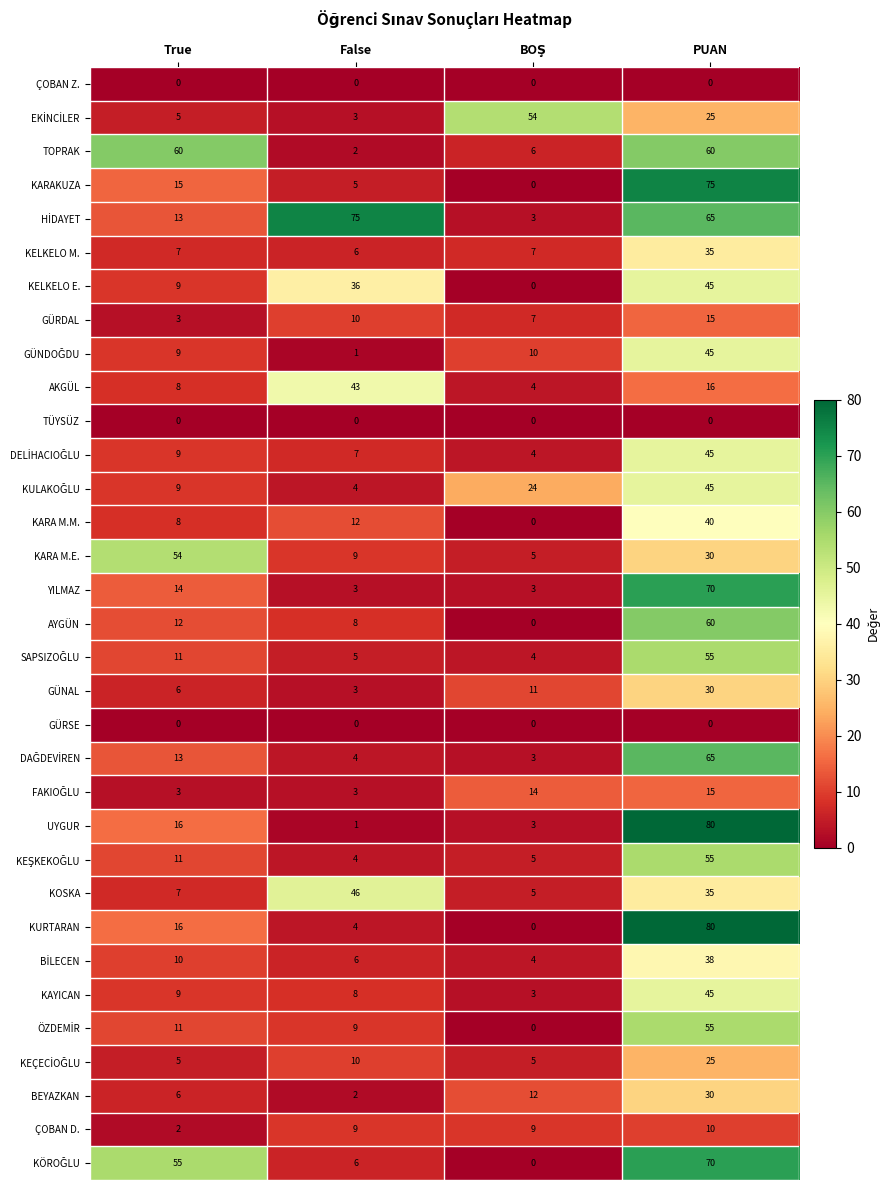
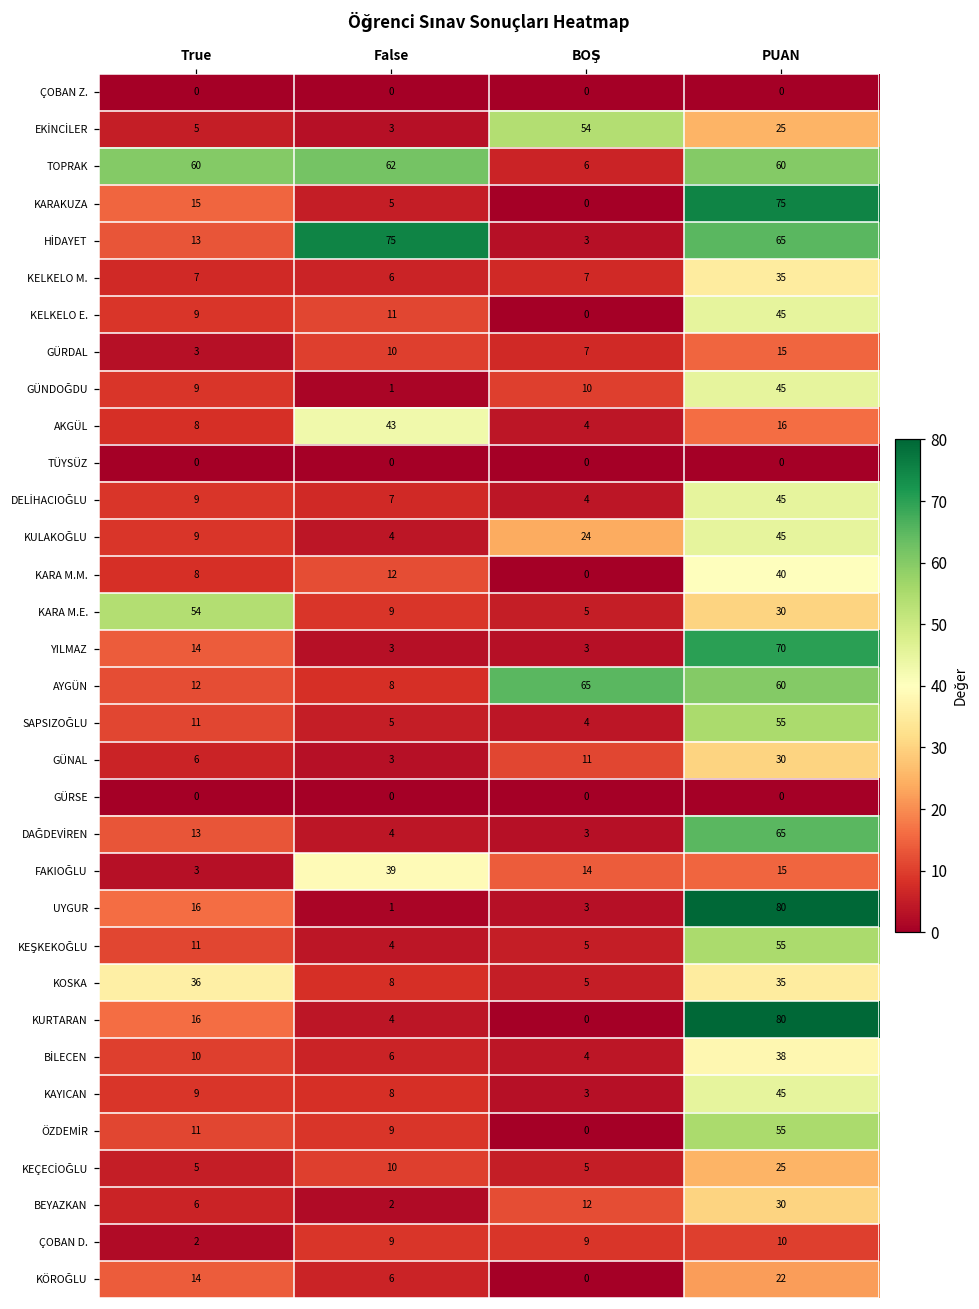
TOPRAK, False: 2 -> 62
KELKELO E., False: 36 -> 11
AYGÜN, BOŞ: 0 -> 65
FAKIOĞLU, False: 3 -> 39
KOSKA, True: 7 -> 36
KOSKA, False: 46 -> 8
KÖROĞLU, True: 55 -> 14
KÖROĞLU, PUAN: 70 -> 22
